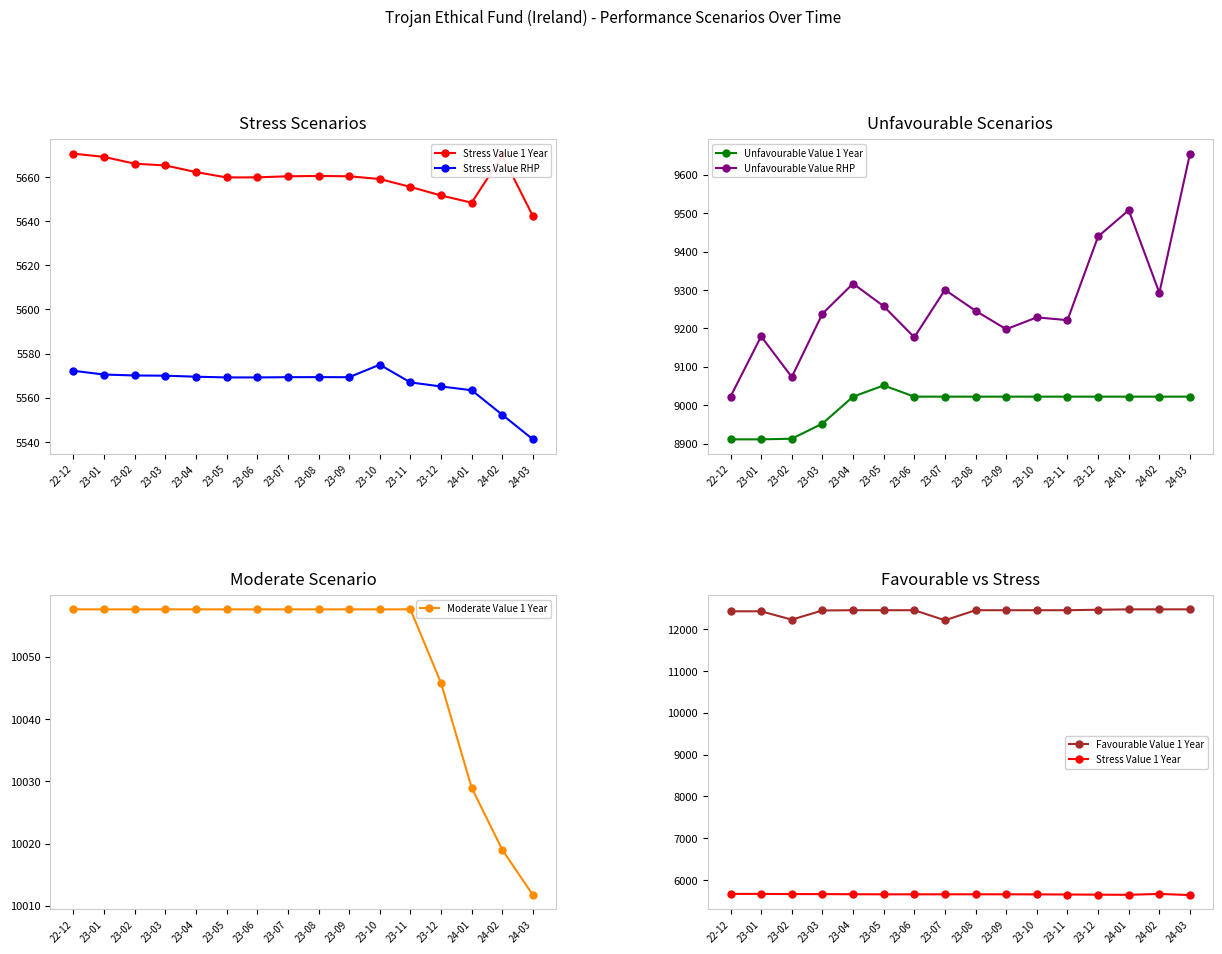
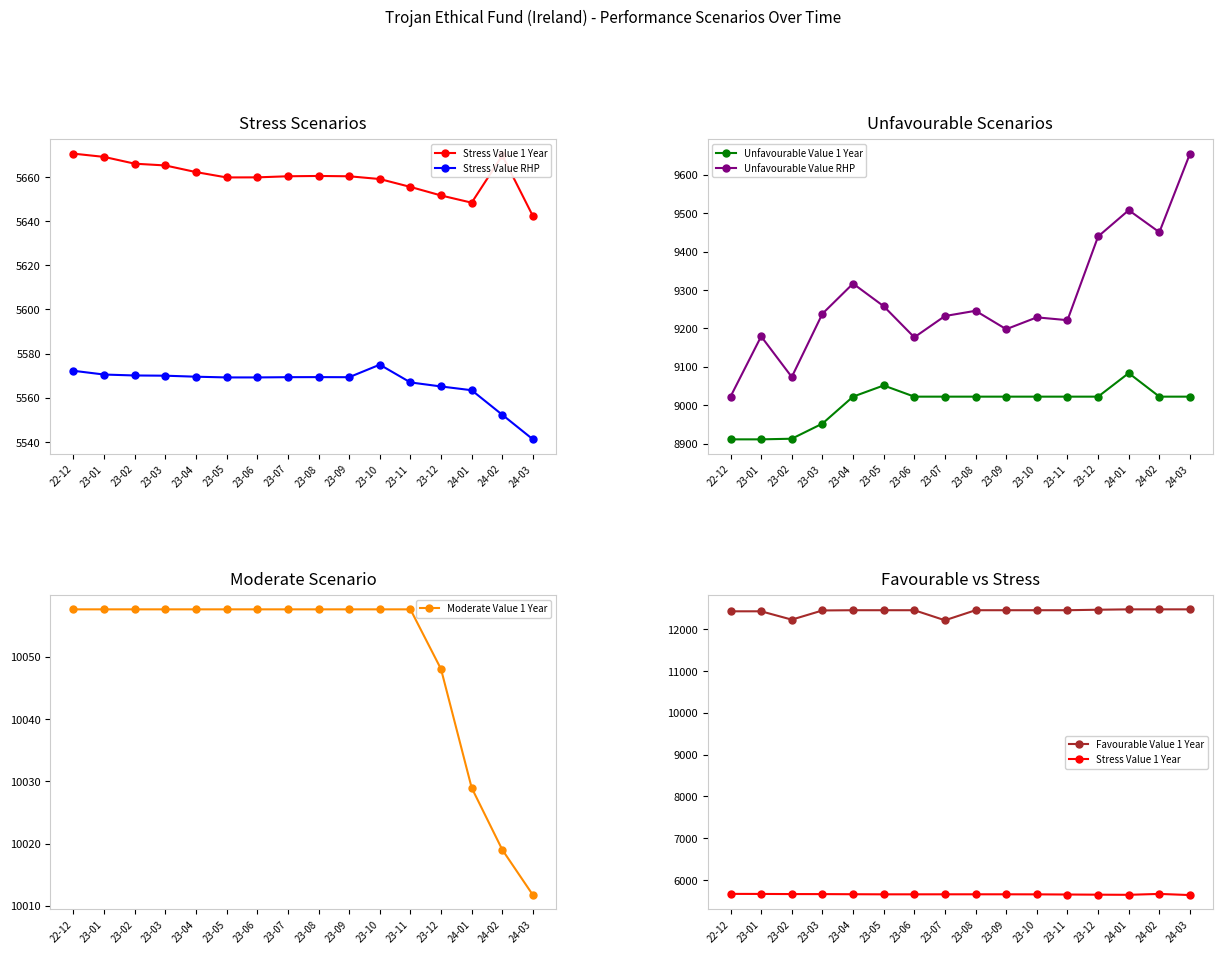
Unfavourable Scenarios, Unfavourable Value RHP, 23-07: 9300 -> 9230
Unfavourable Scenarios, Unfavourable Value 1 Year, 24-01: 9020 -> 9080
Unfavourable Scenarios, Unfavourable Value RHP, 24-02: 9290 -> 9450
Moderate Scenario, 23-12: 10046 -> 10048
